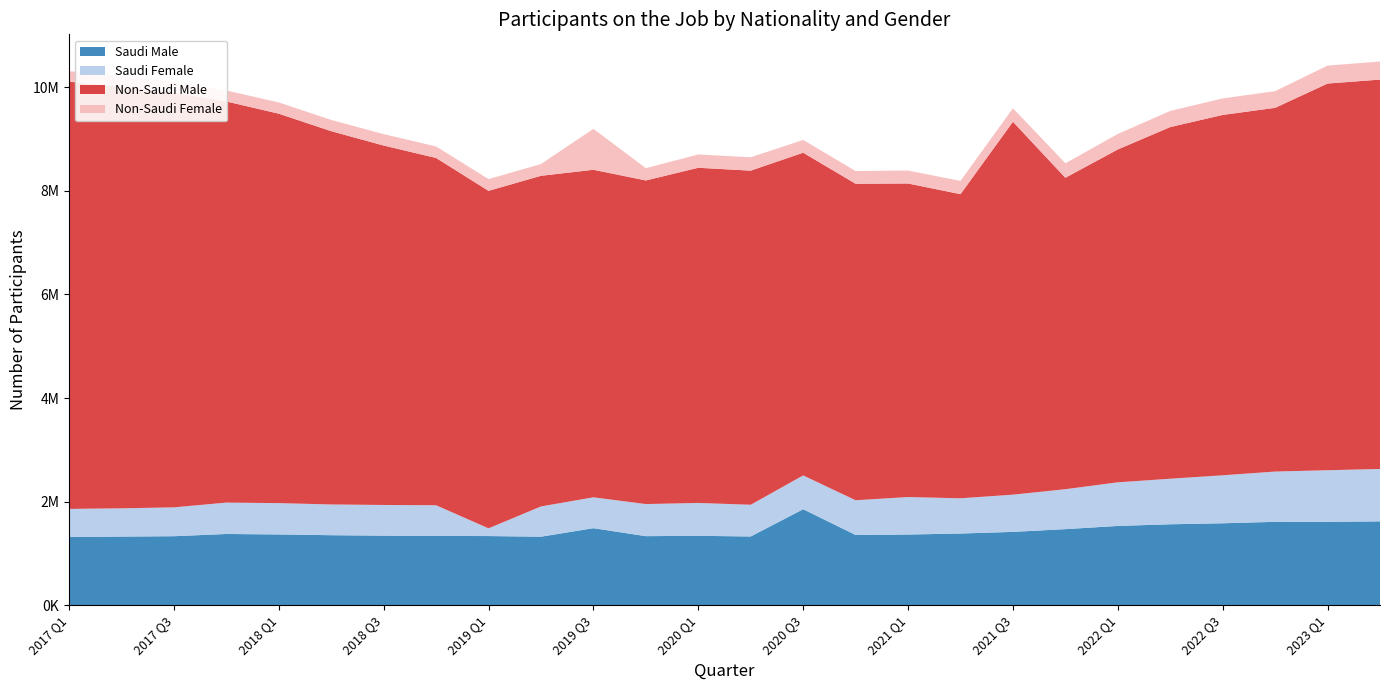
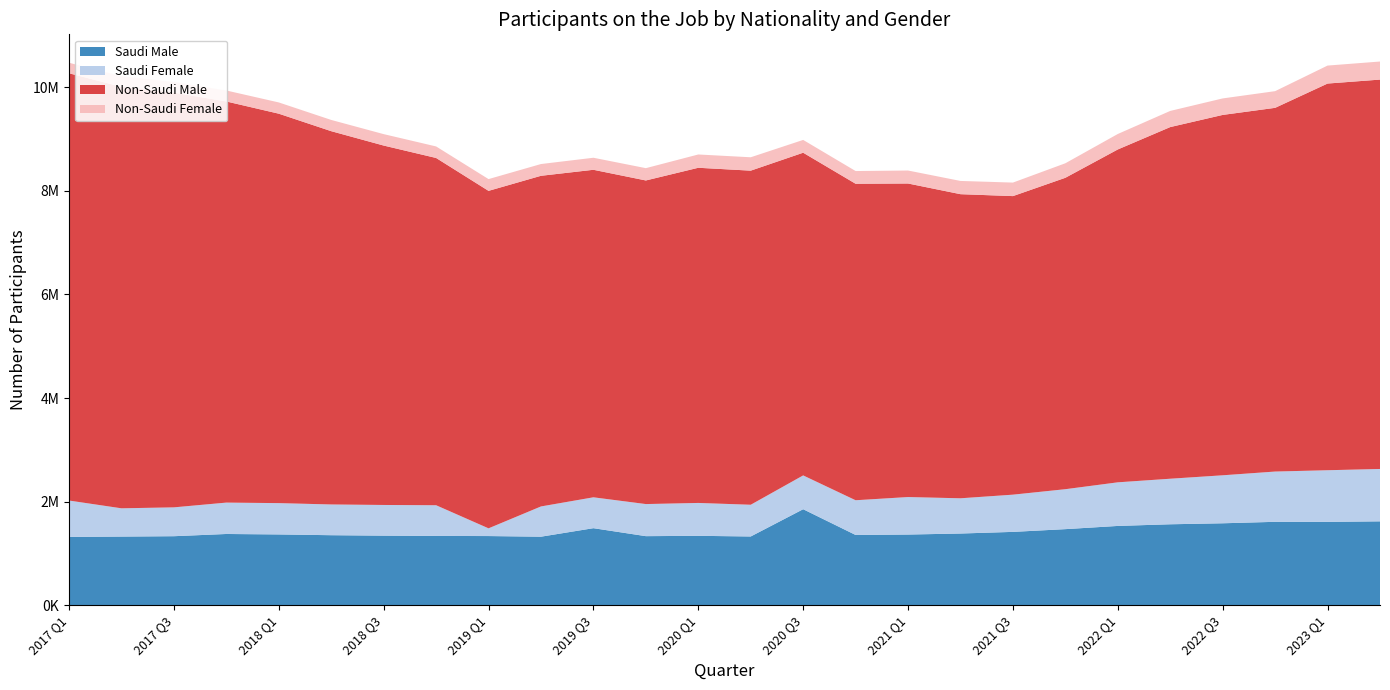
Saudi Female, 2017 Q1: 500000 -> 700000
Non-Saudi Female, 2019 Q3: 800000 -> 200000
Non-Saudi Male, 2021 Q3: 7200000 -> 5800000
